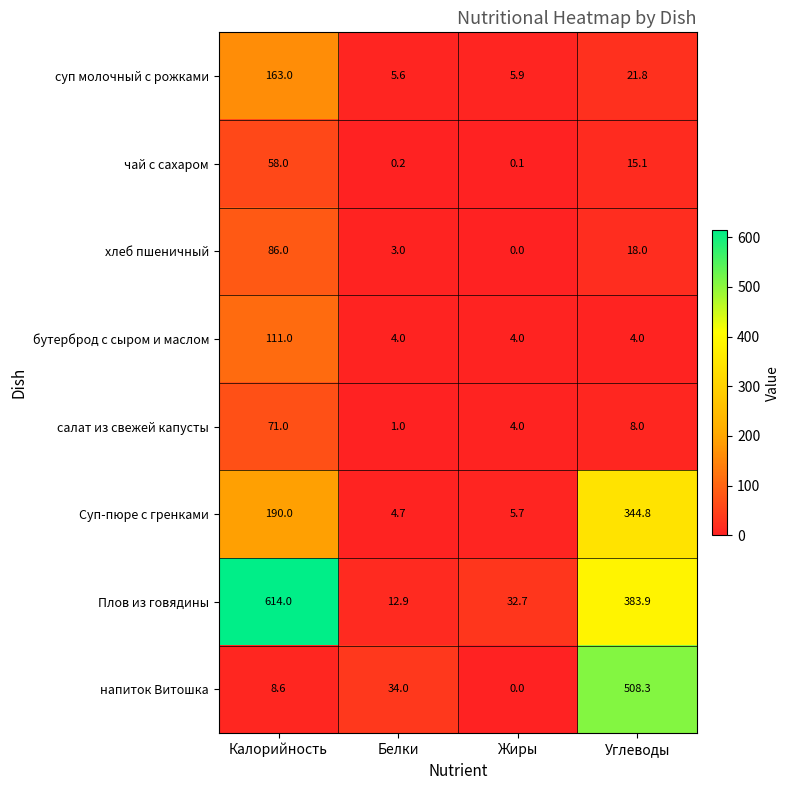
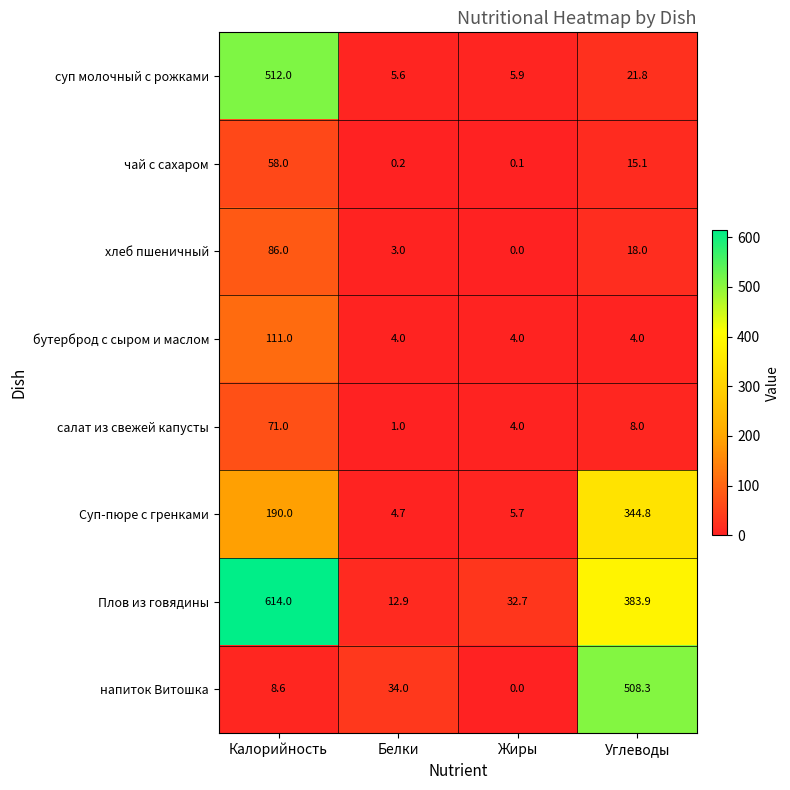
суп молочный с рожками, Калорийность: 163.0 -> 512.0
